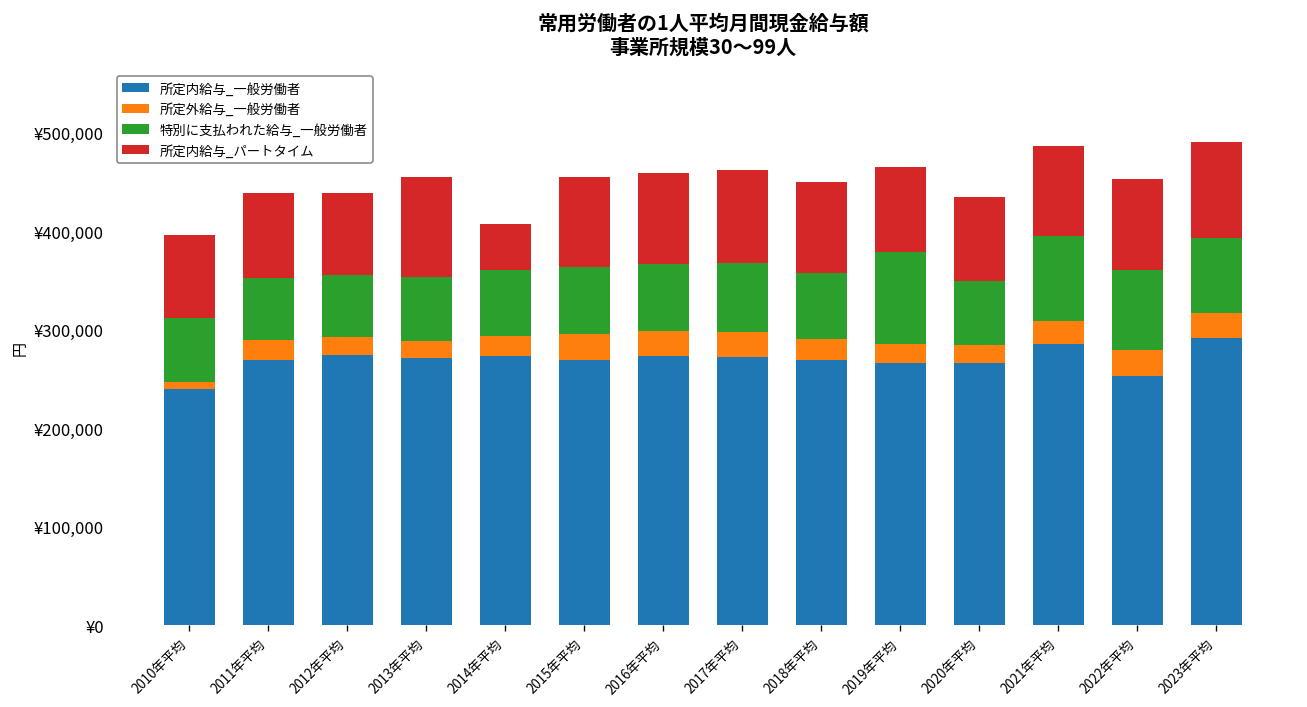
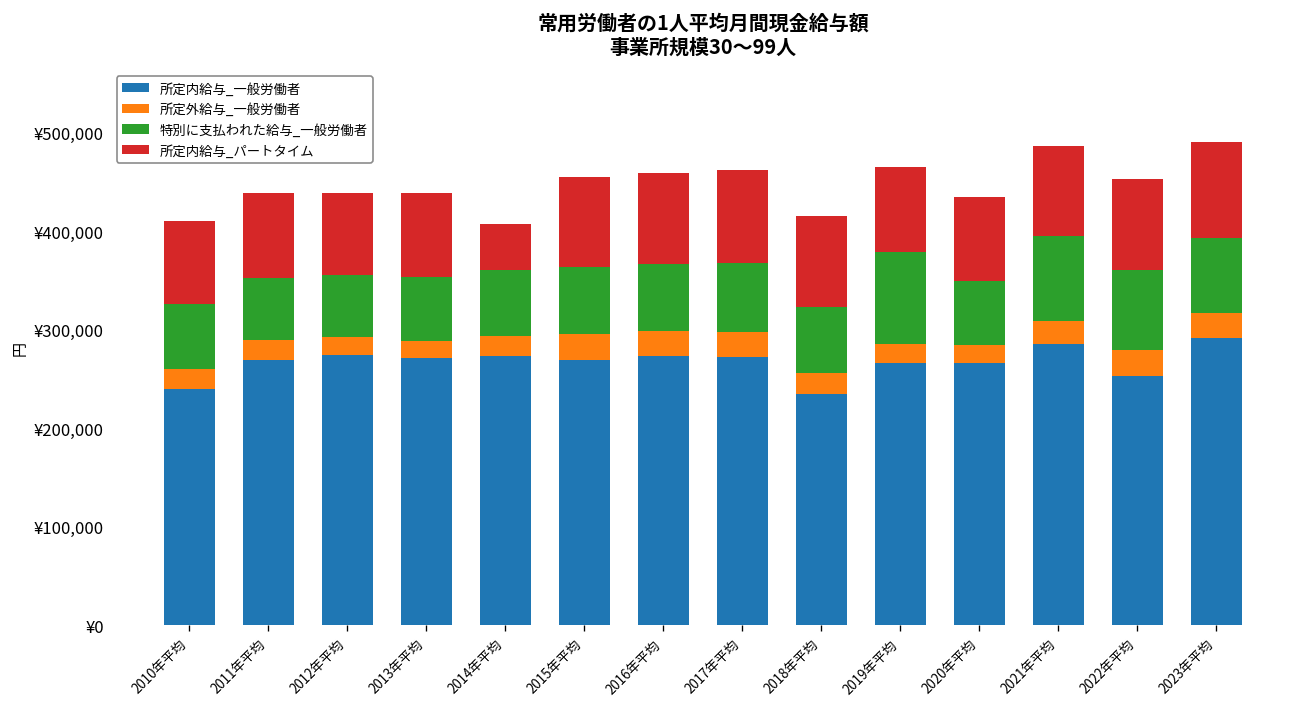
所定外給与_一般労働者, 2010年平均: ¥10,000 -> ¥20,000
所定内給与_パートタイム, 2013年平均: ¥100,000 -> ¥80,000
所定内給与_一般労働者, 2018年平均: ¥270,000 -> ¥230,000
